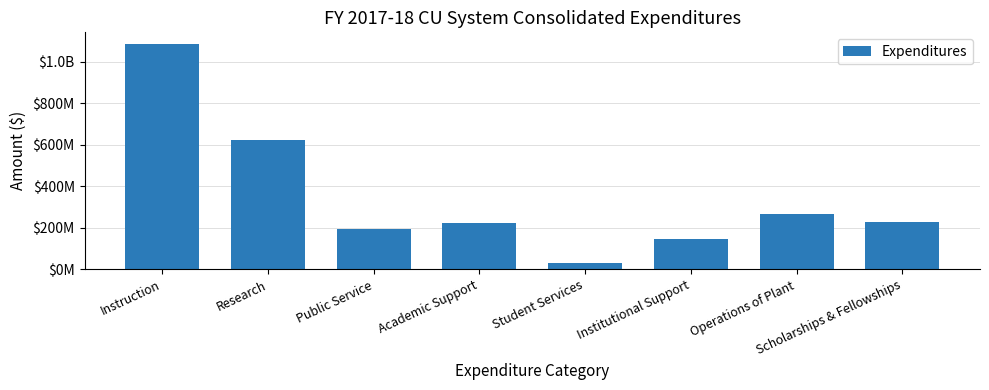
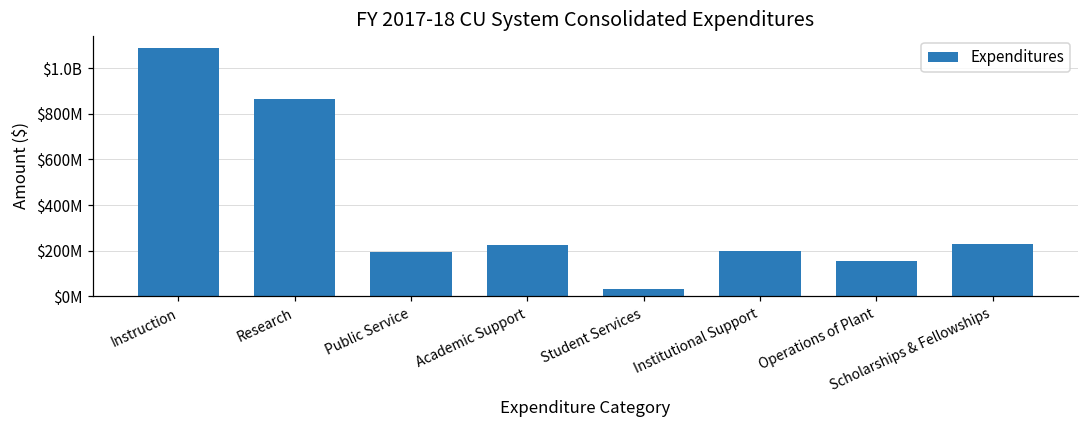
Research: $630000000 -> $860000000
Institutional Support: $140000000 -> $200000000
Operations of Plant: $270000000 -> $150000000
